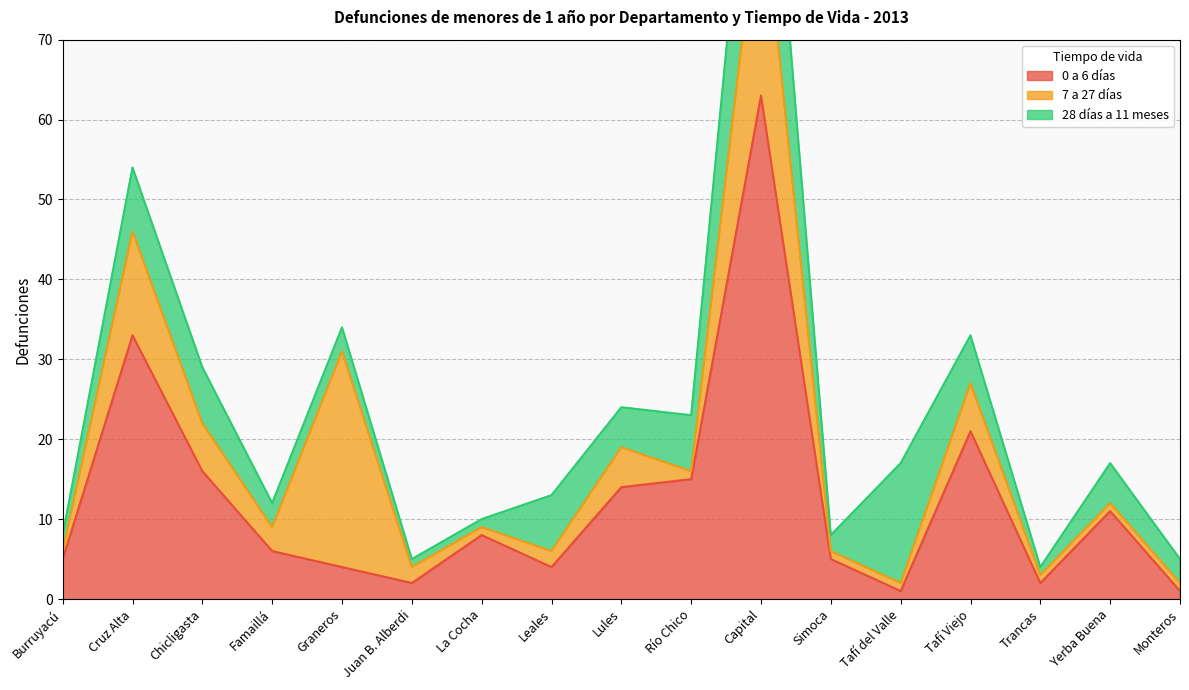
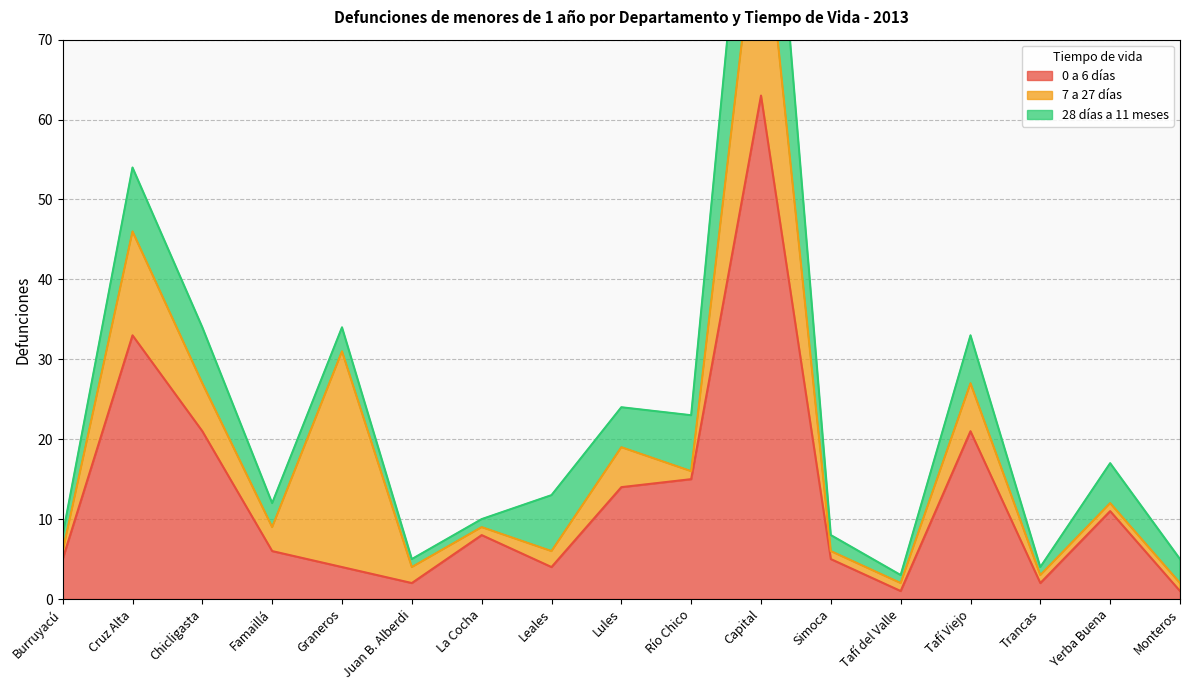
0 a 6 días, Chicligasta: 16 -> 21
28 días a 11 meses, Tafí del Valle: 15 -> 1
